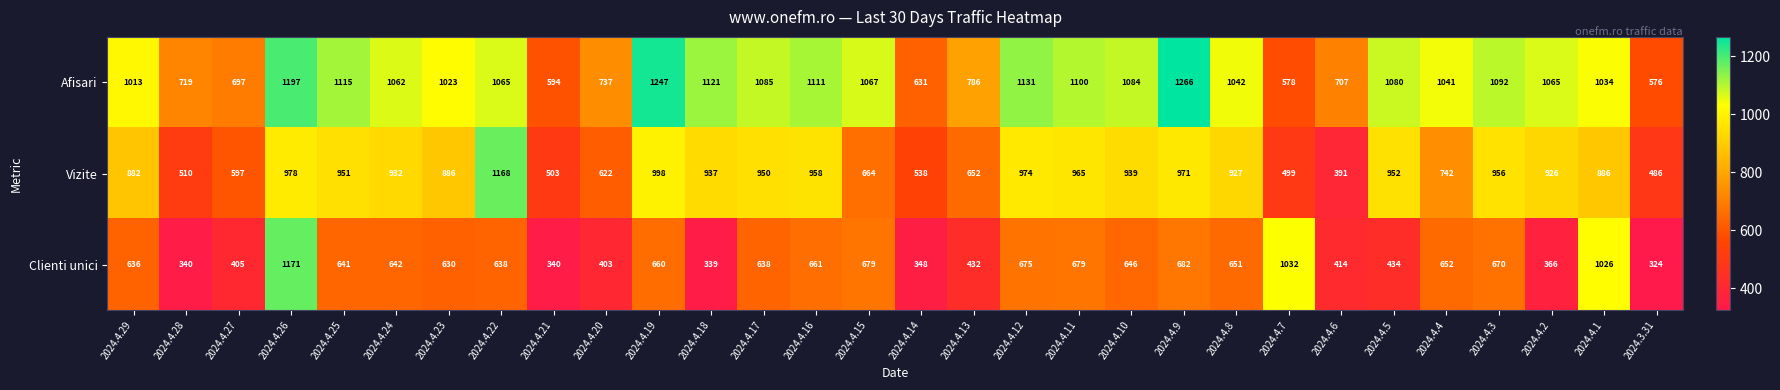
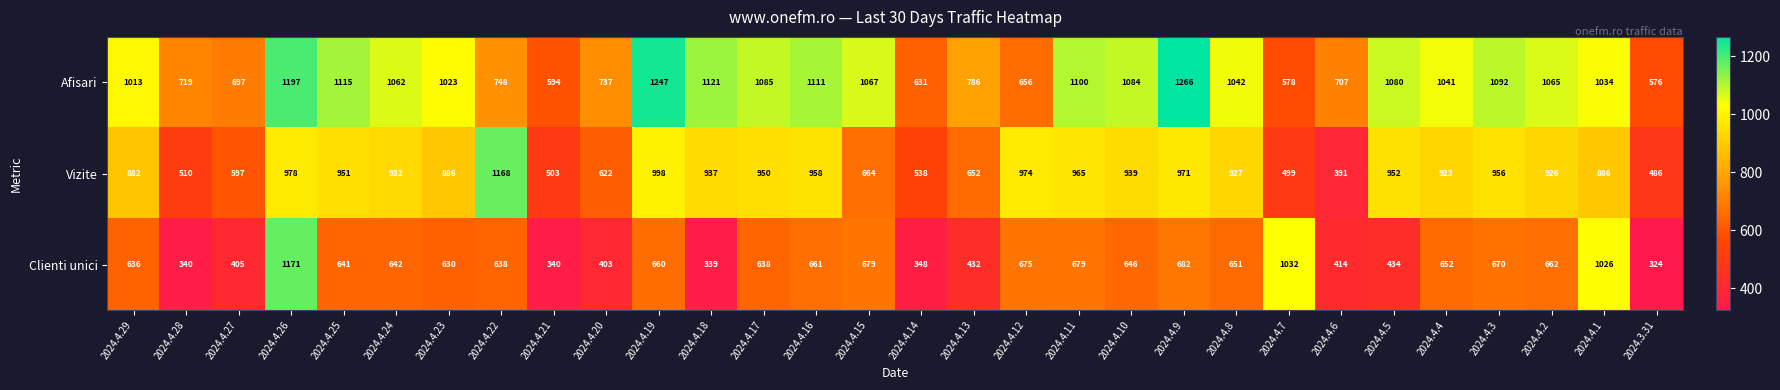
Afisari, 2024.4.22: 1065 -> 748
Afisari, 2024.4.12: 1131 -> 656
Vizite, 2024.4.4: 742 -> 923
Clienti unici, 2024.4.2: 366 -> 662
